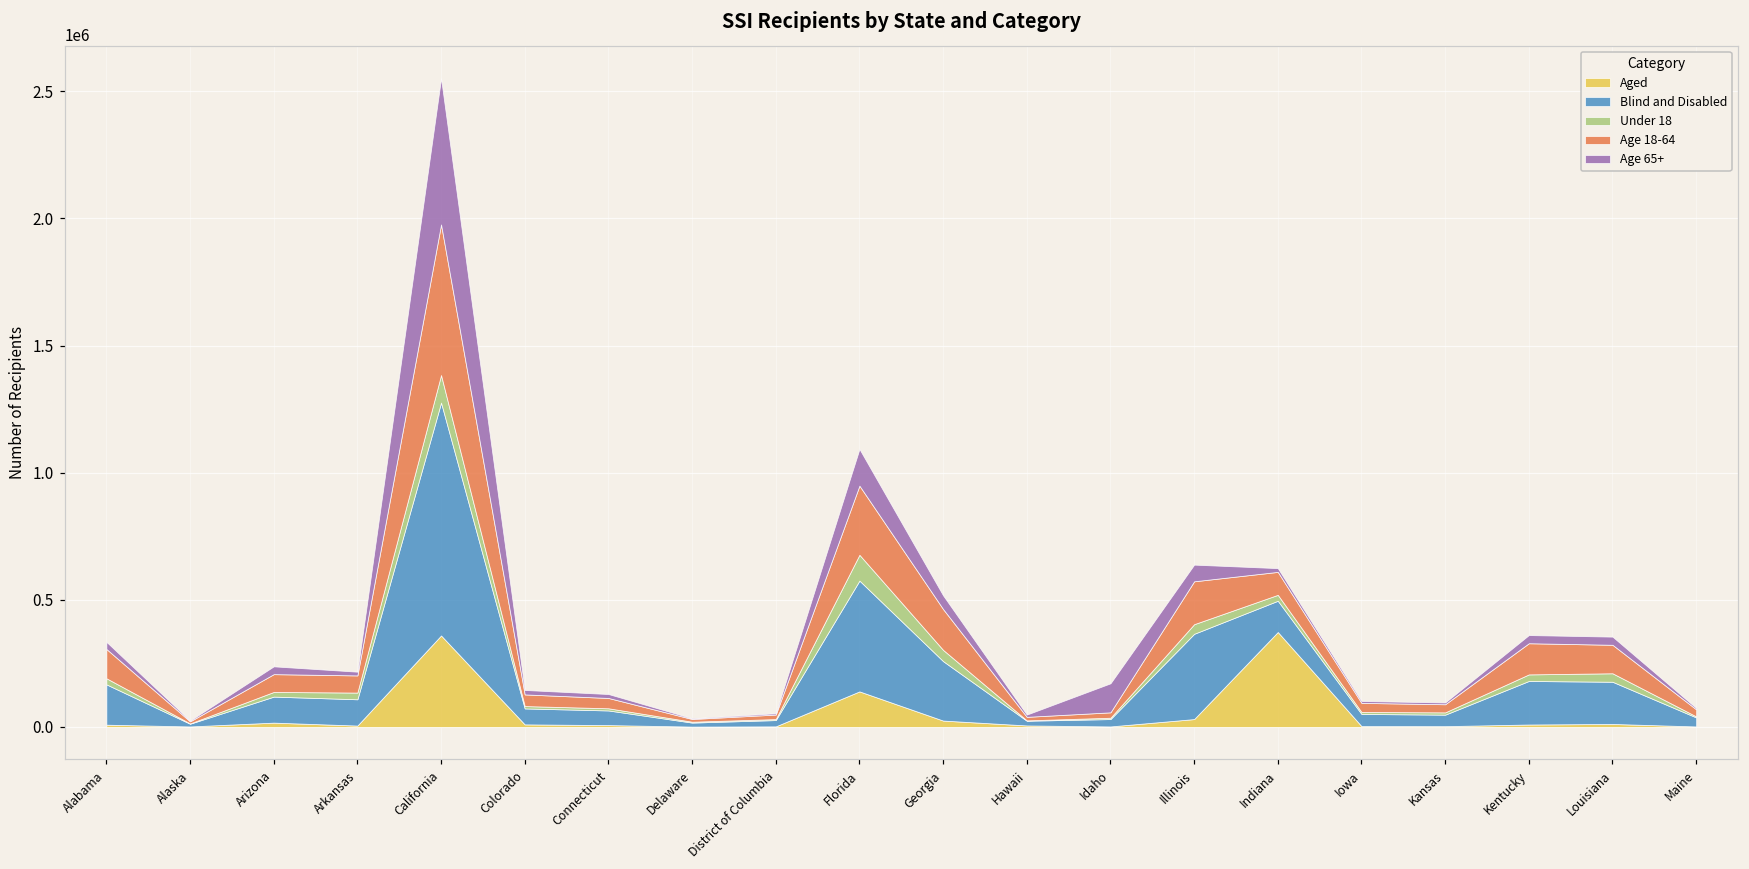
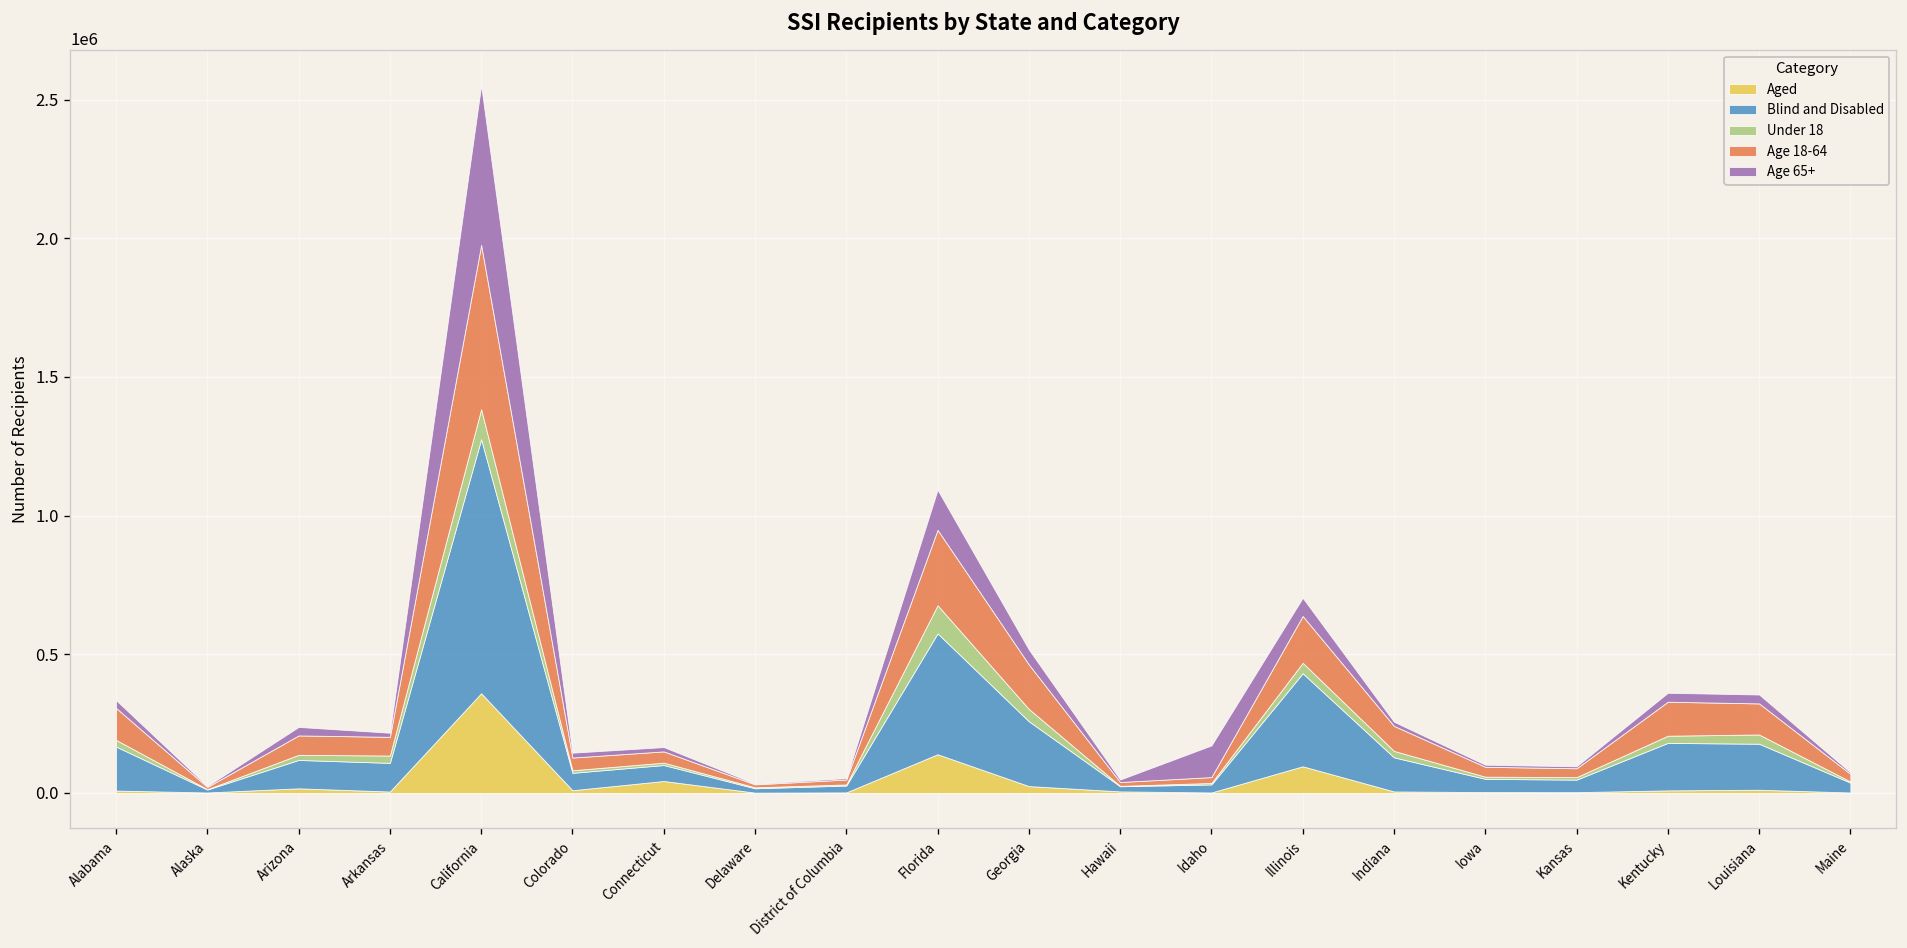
Aged, Connecticut: 10000 -> 40000
Aged, Illinois: 30000 -> 100000
Aged, Indiana: 370000 -> 10000
